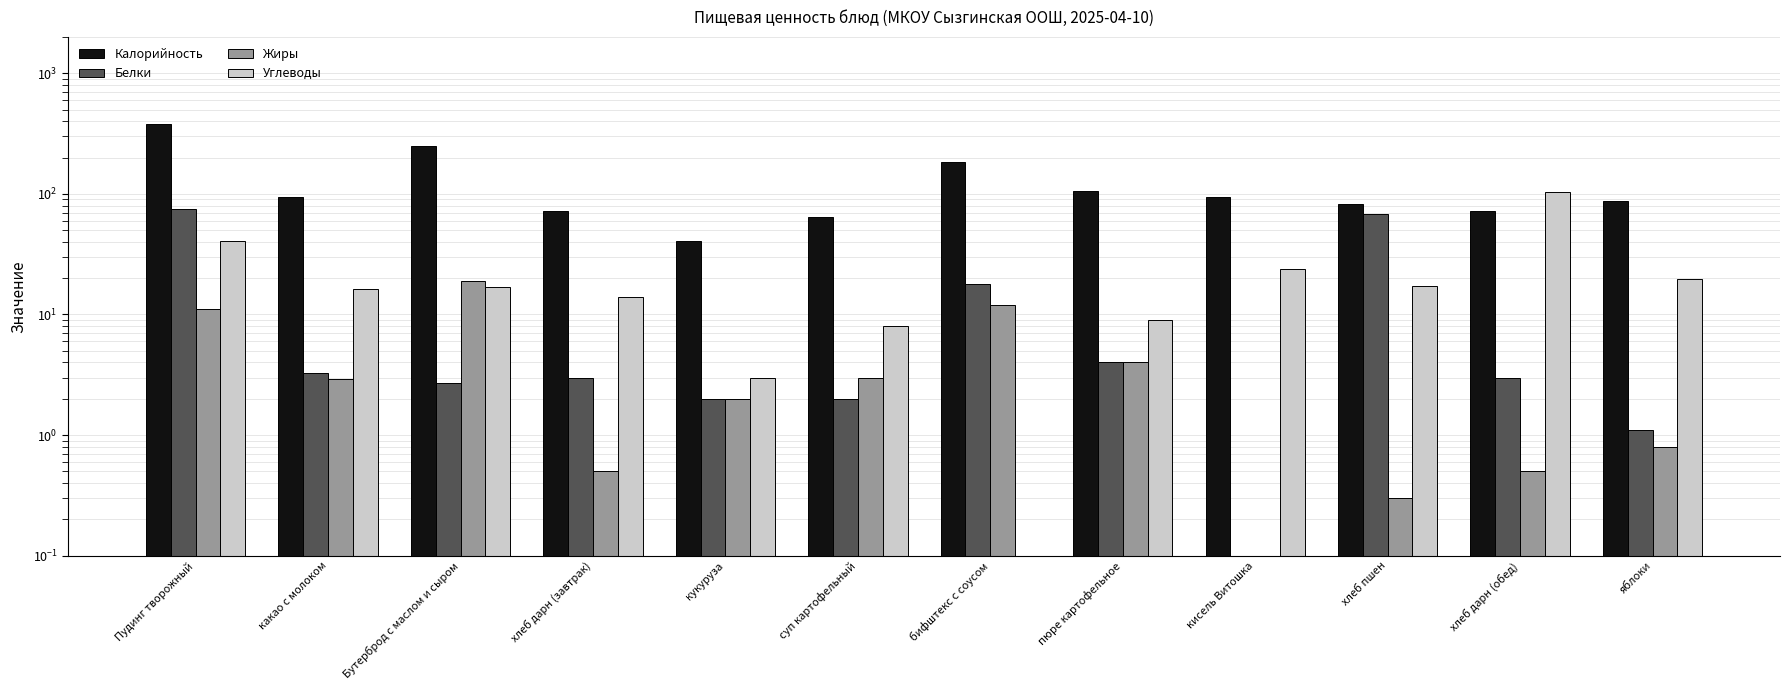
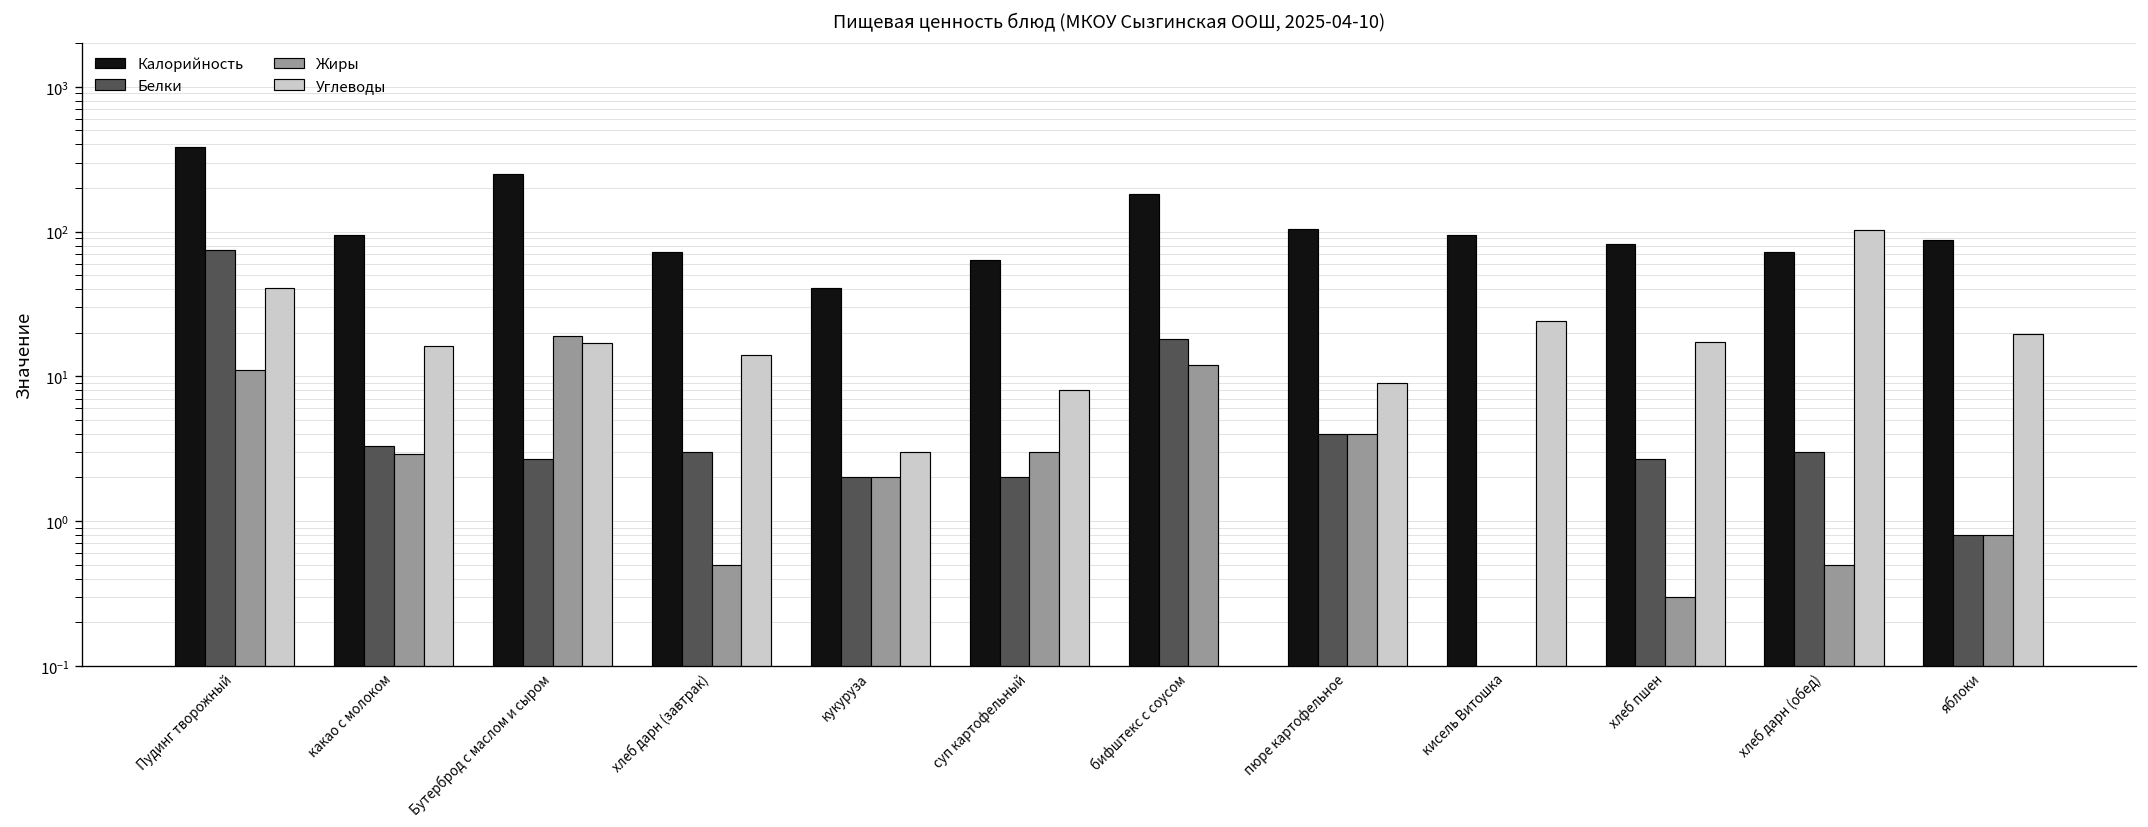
Белки, хлеб пшен: 70 -> 2.7
Белки, яблоки: 1.1 -> 0.8
